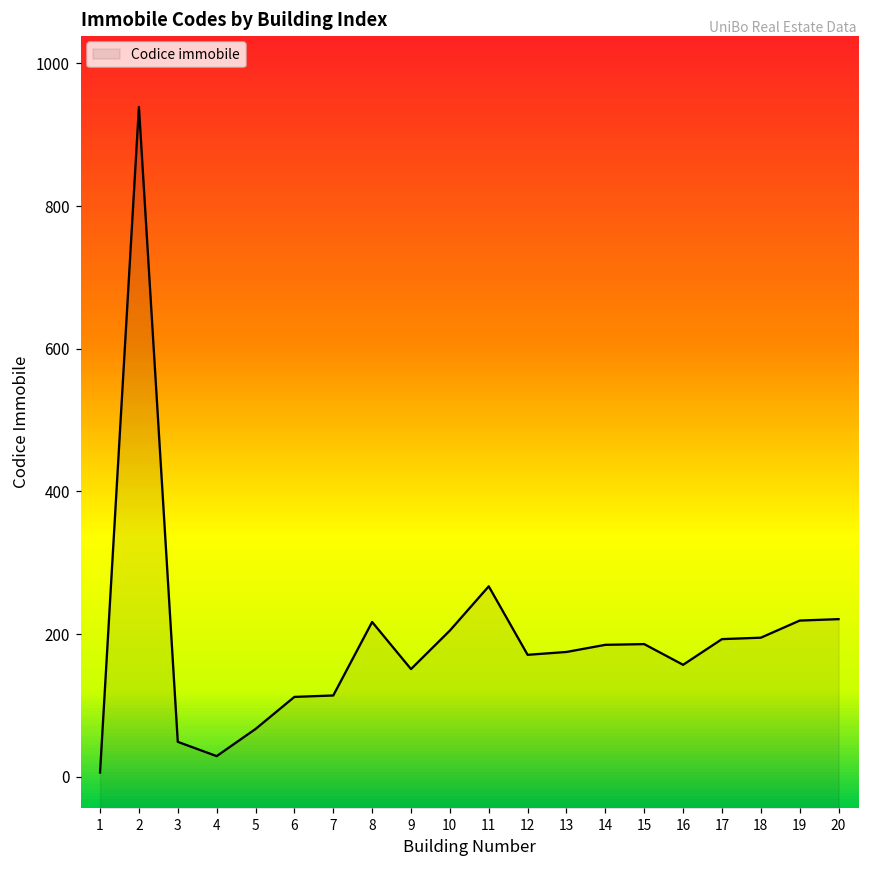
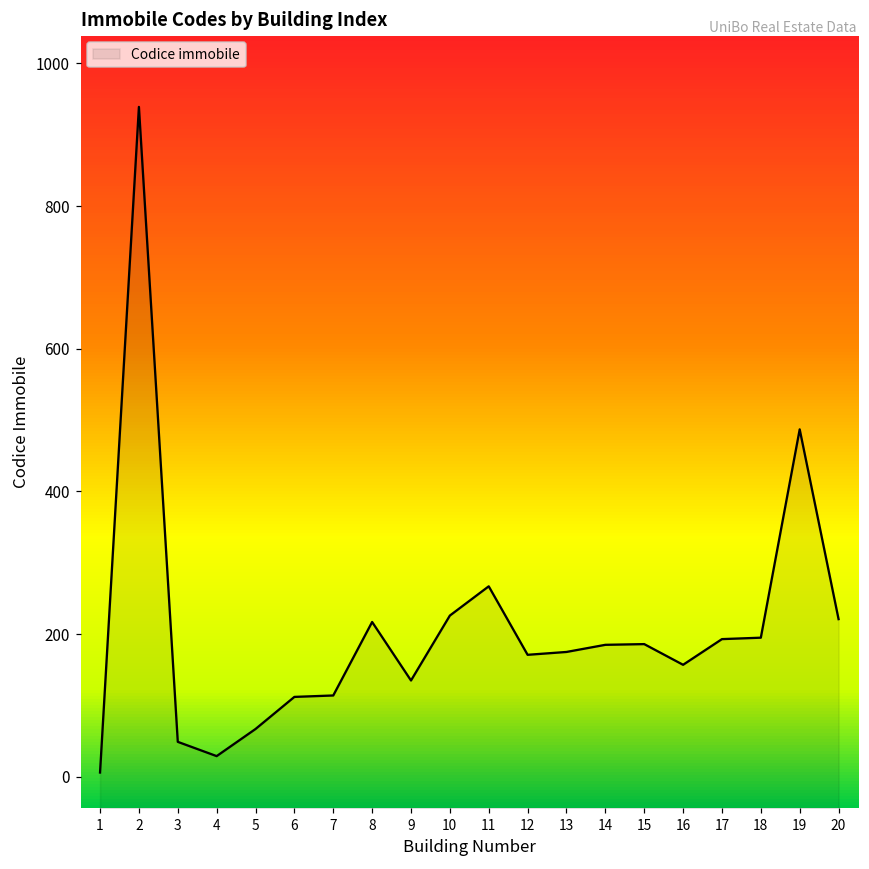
9: 150 -> 140
10: 210 -> 230
19: 220 -> 490
